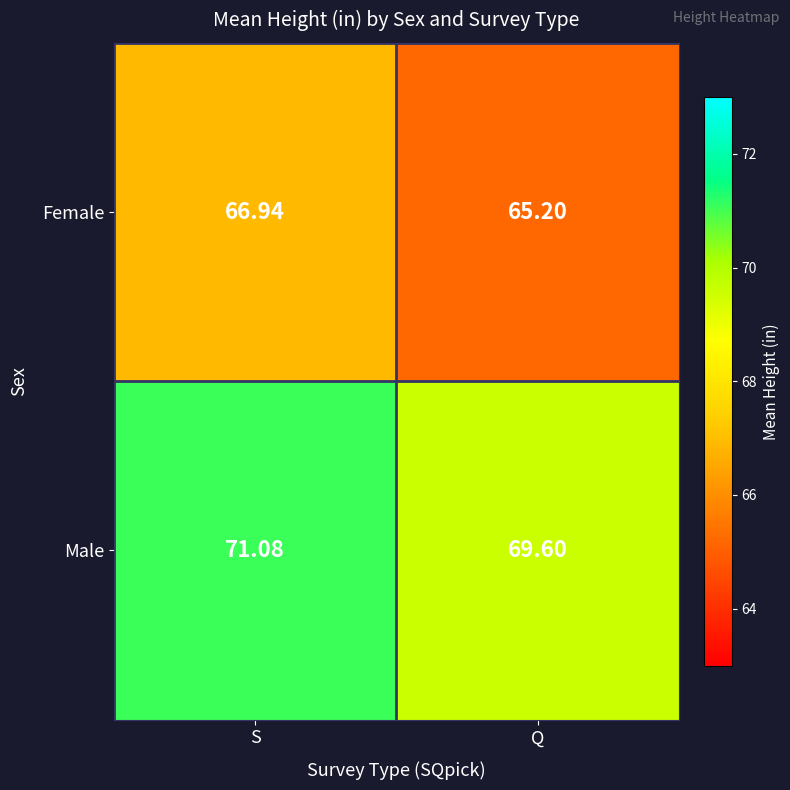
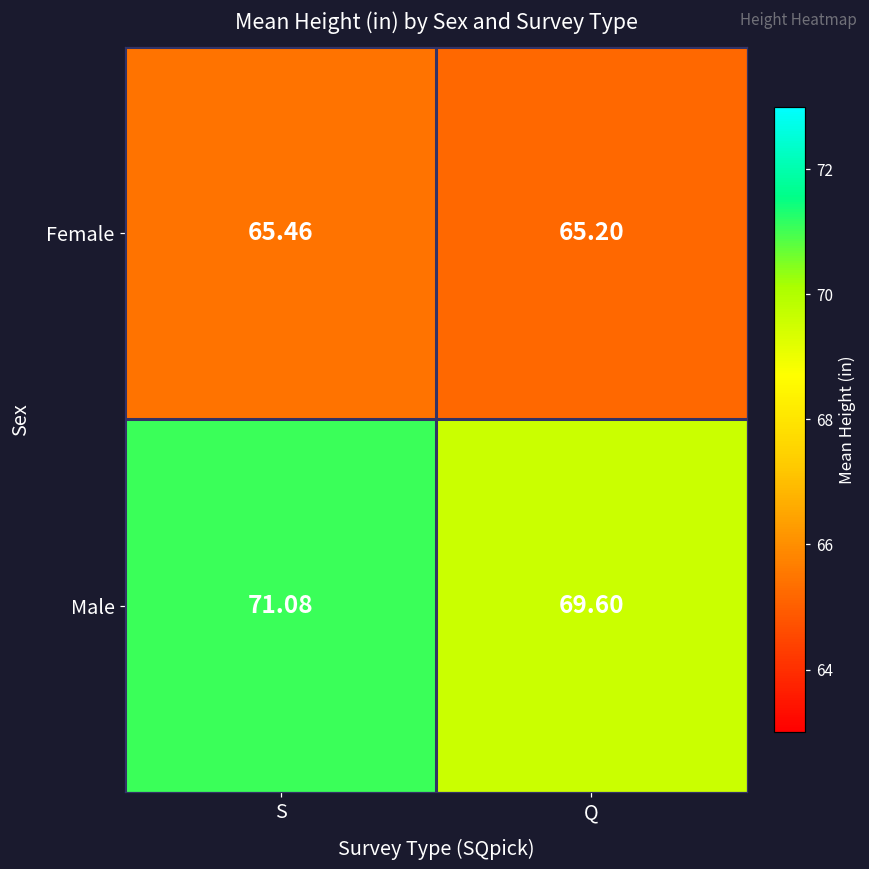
Female, S: 66.94 -> 65.46
